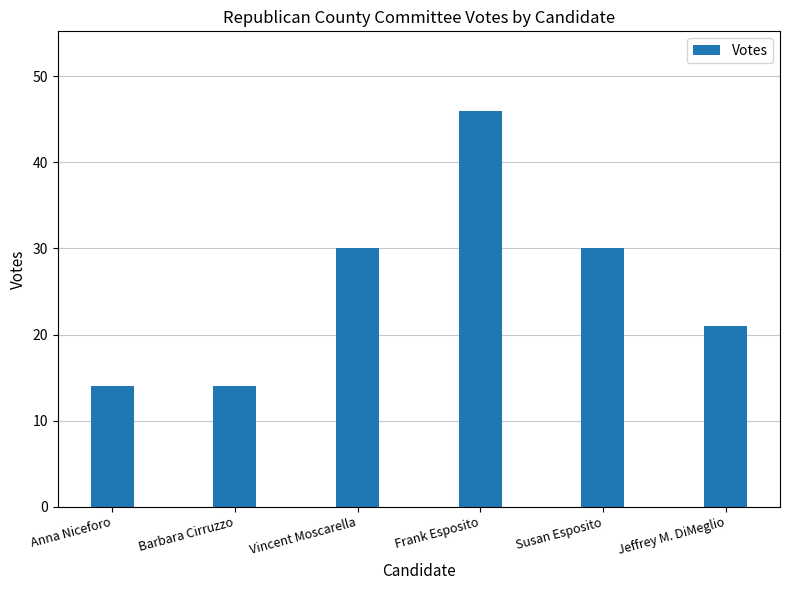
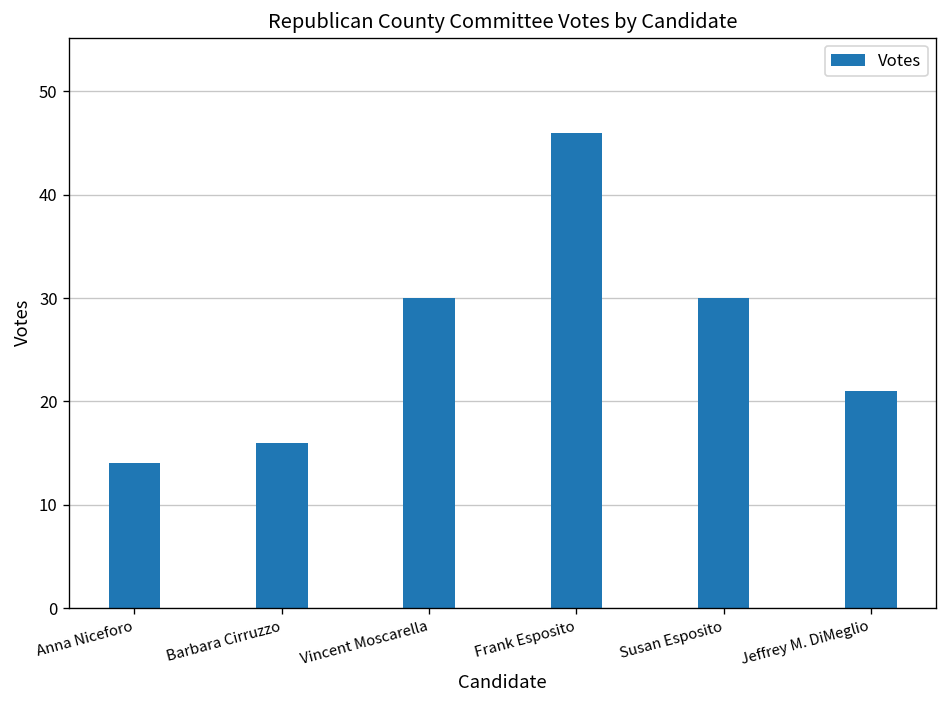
Barbara Cirruzzo: 14 -> 16
